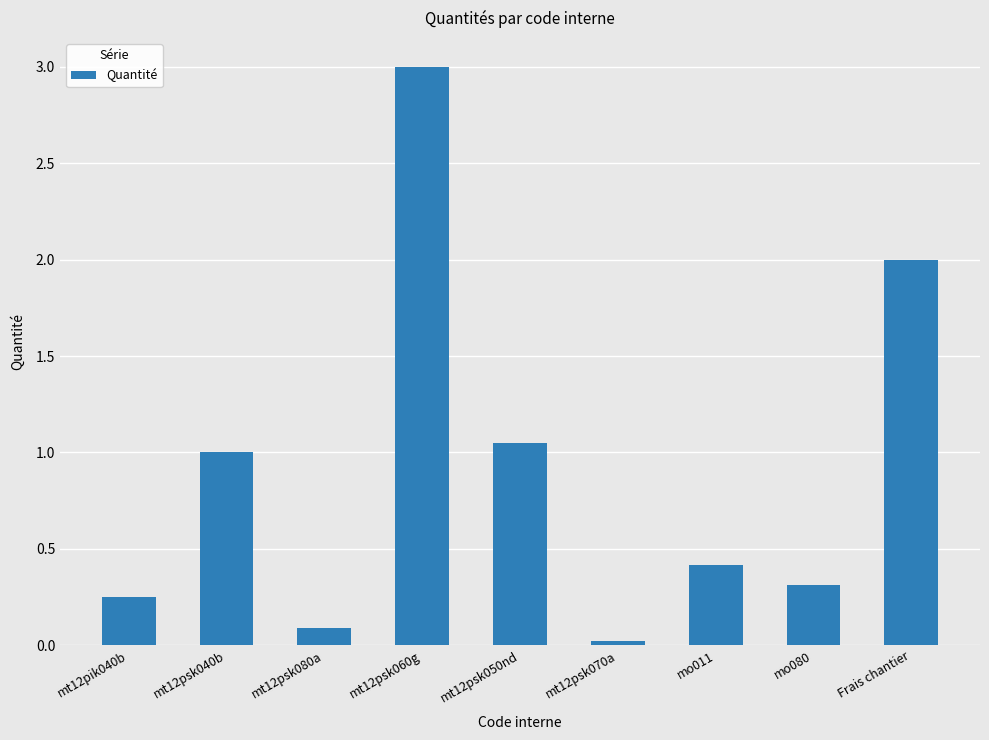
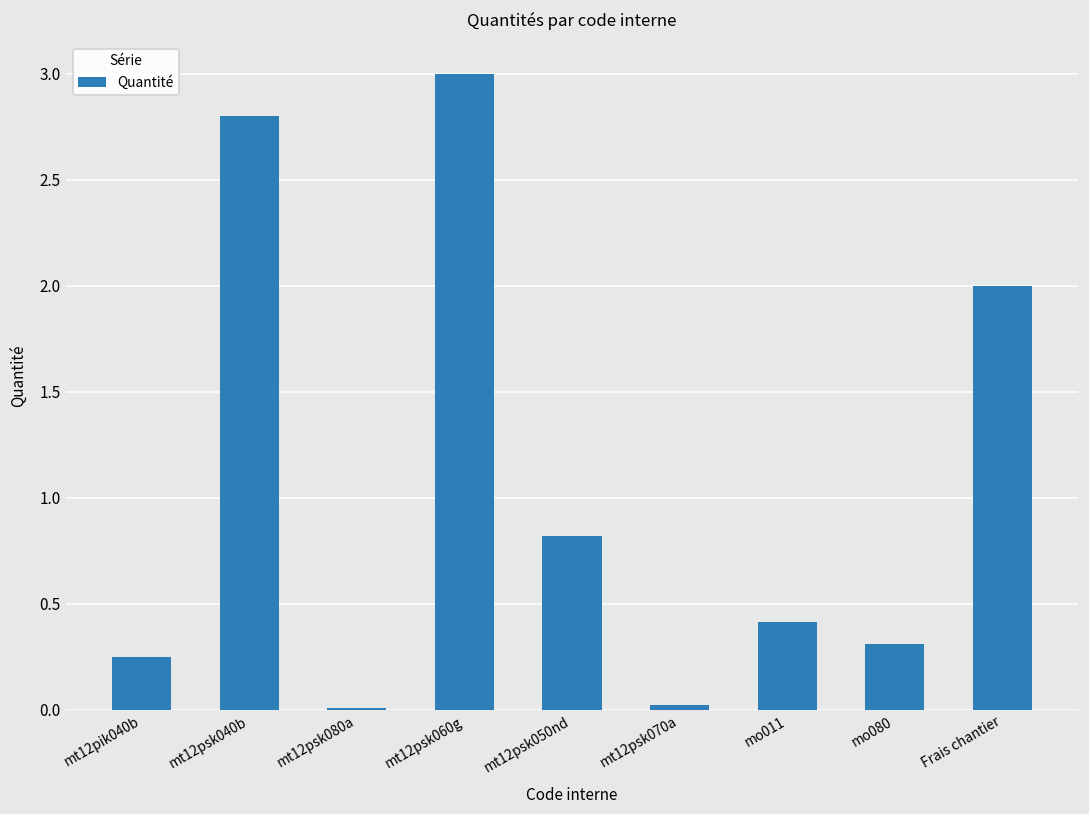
mt12psk040b: 1.0 -> 2.8
mt12psk080a: 0.09 -> 0.01
mt12psk050nd: 1.05 -> 0.82
